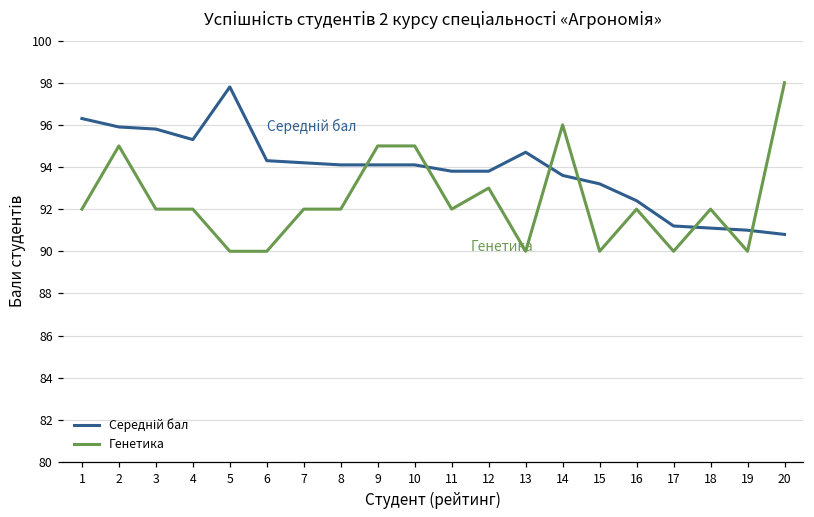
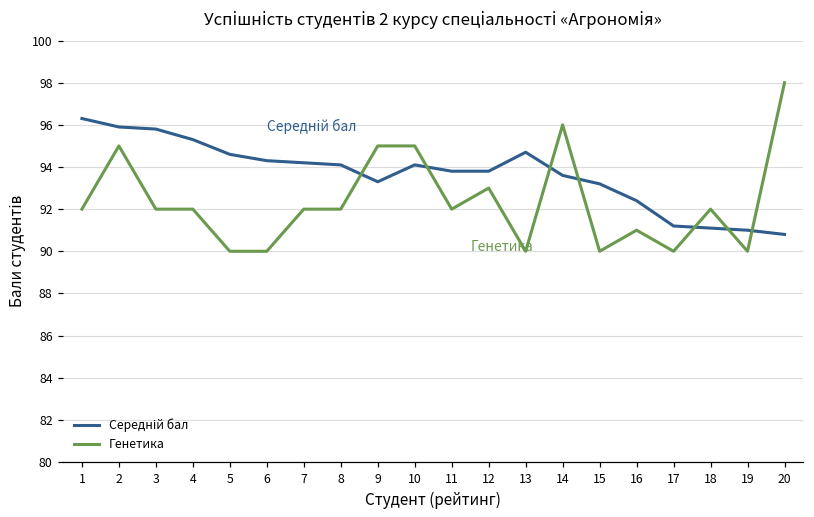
Середній бал, 5: 97.8 -> 94.6
Середній бал, 9: 94.1 -> 93.3
Генетика, 16: 92 -> 91
